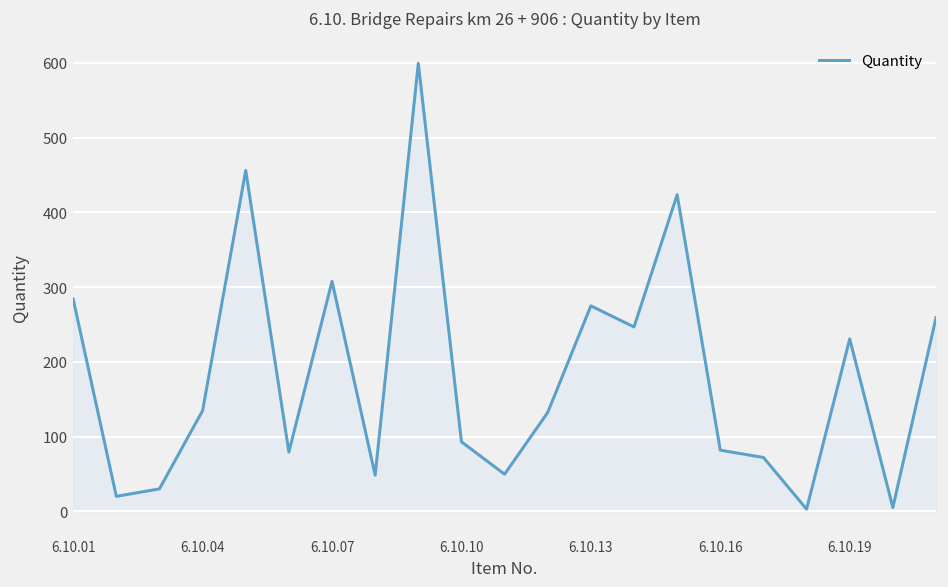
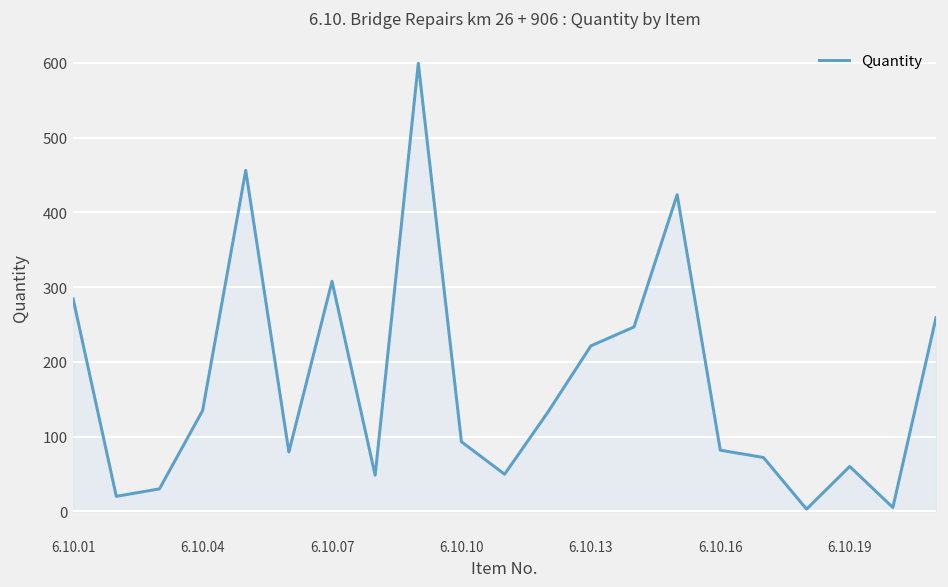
6.10.13: 270 -> 220
6.10.19: 230 -> 60
